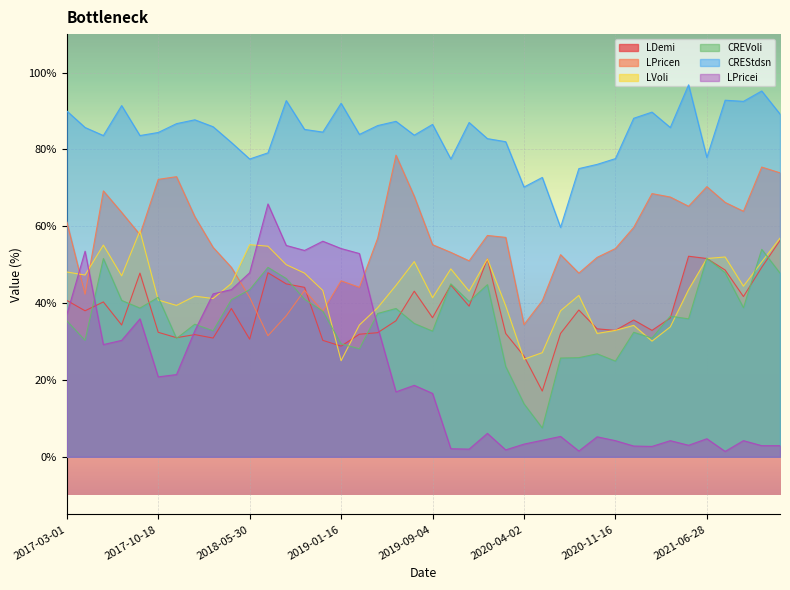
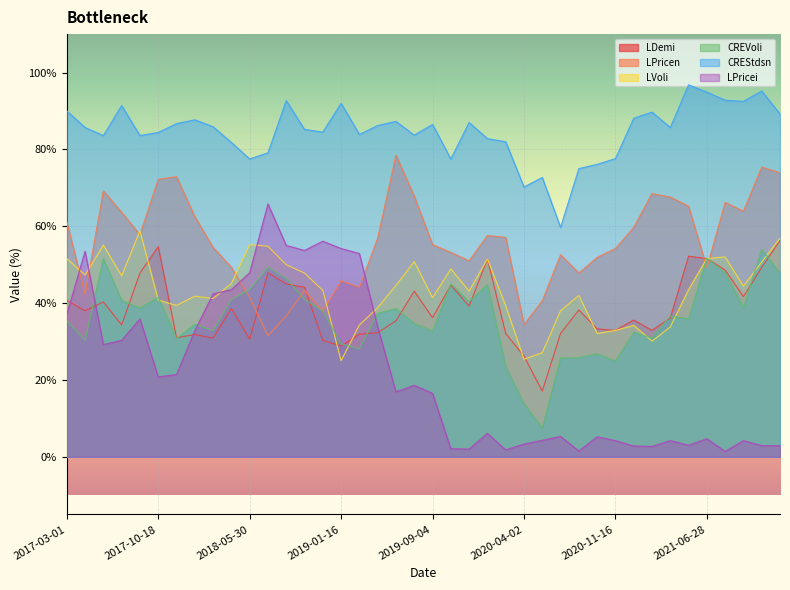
LVoli, 2017-03-01: 48% -> 52%
LDemi, 2017-10-18: 32% -> 55%
LPricen, 2021-06-28: 70% -> 49%
CREStdsn, 2021-06-28: 78% -> 95%
